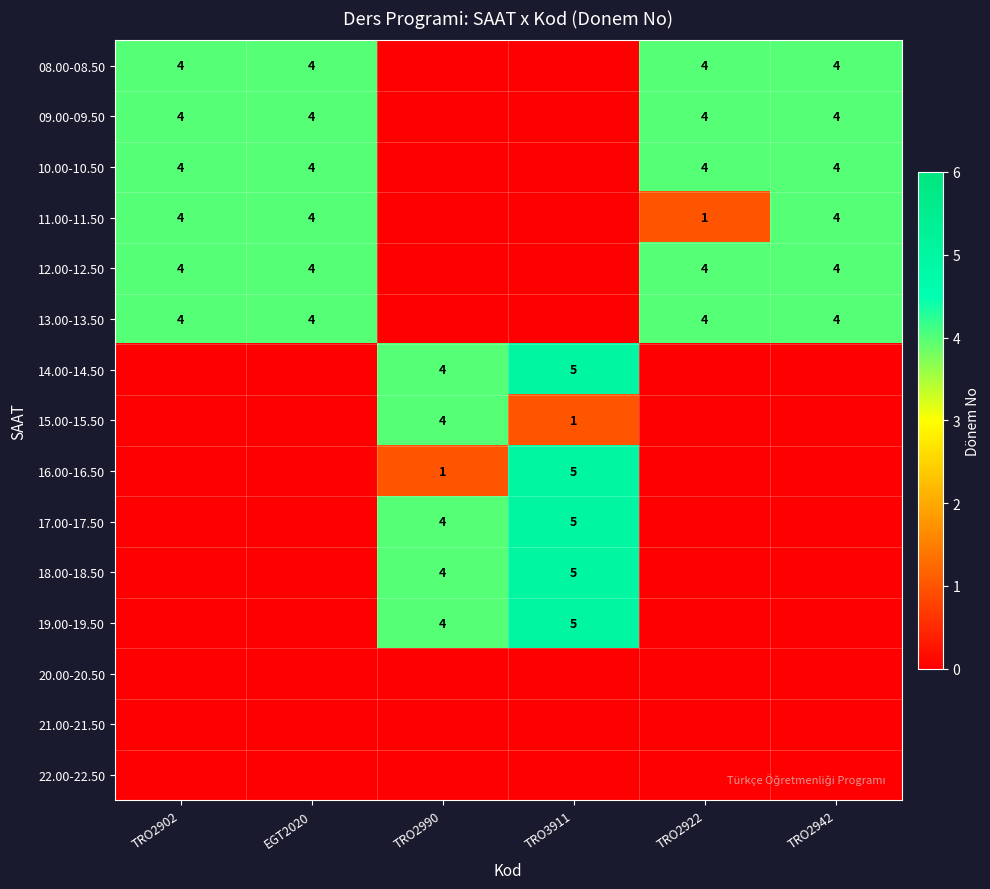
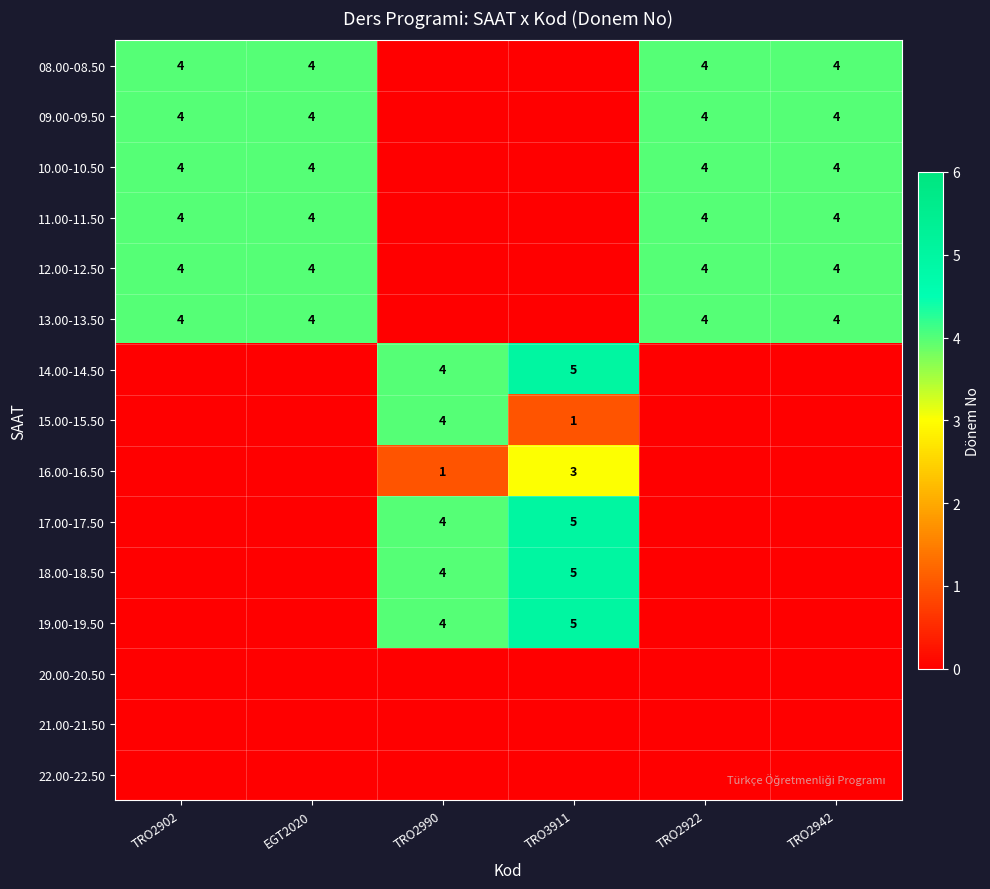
11.00-11.50, TRO2922: 1 -> 4
16.00-16.50, TRO3911: 5 -> 3
